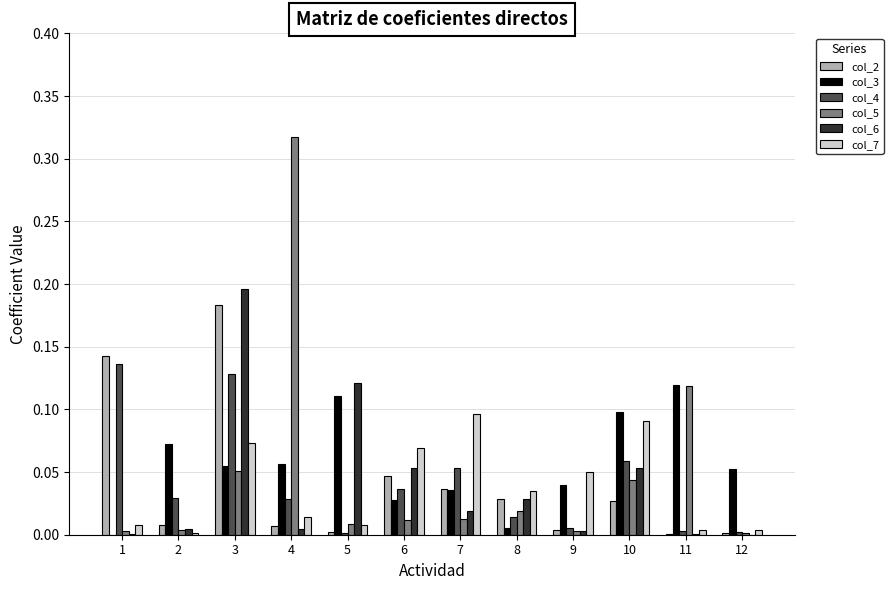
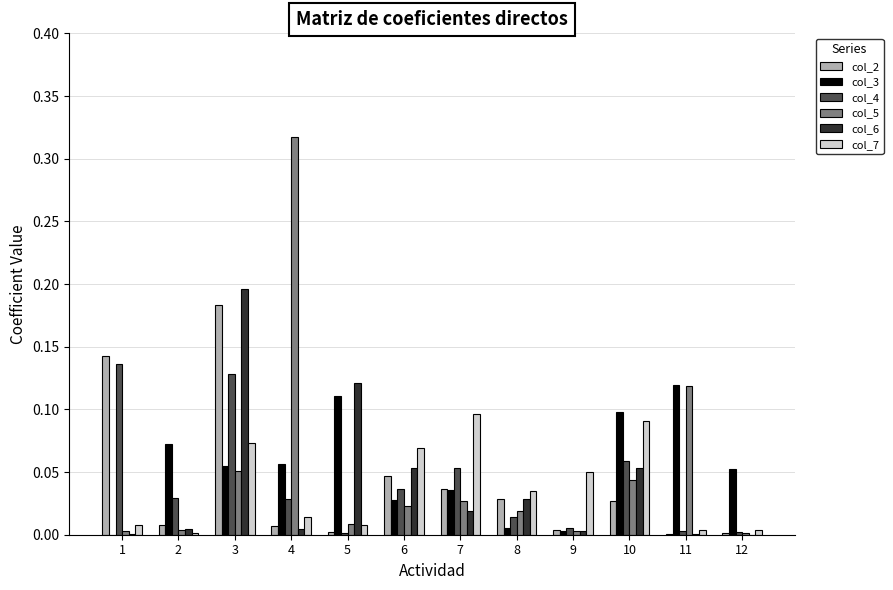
col_5, 6: 0.012 -> 0.023
col_5, 7: 0.013 -> 0.027
col_3, 9: 0.039 -> 0.003
